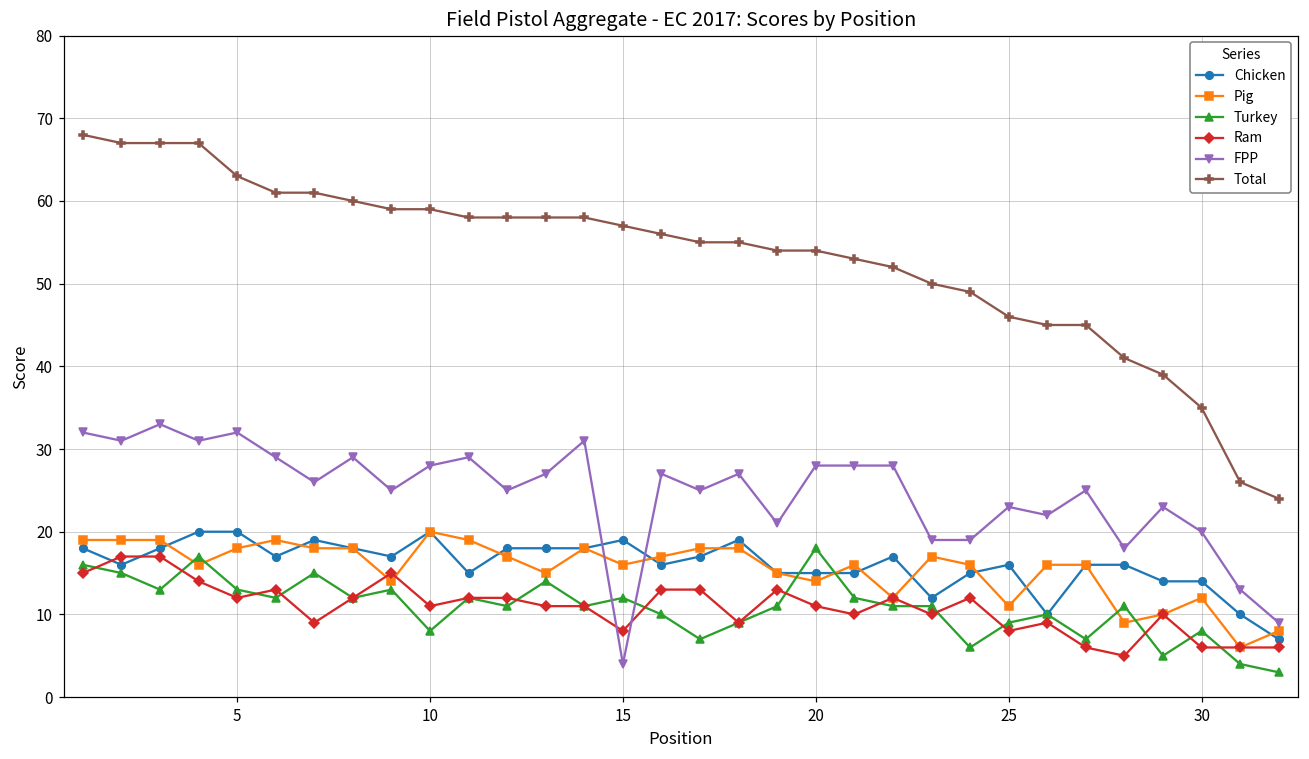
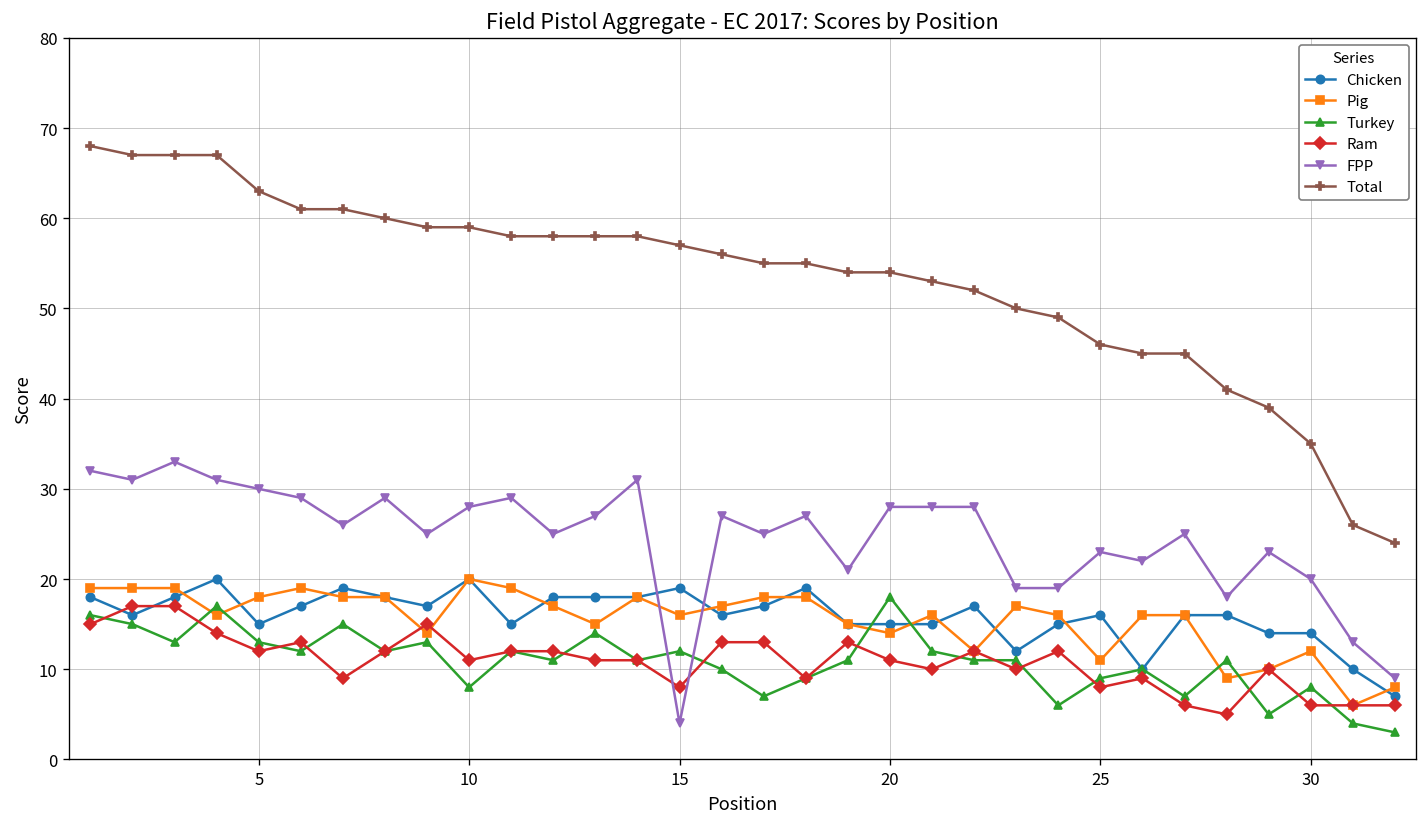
Chicken, 5: 20 -> 15
FPP, 5: 32 -> 30
